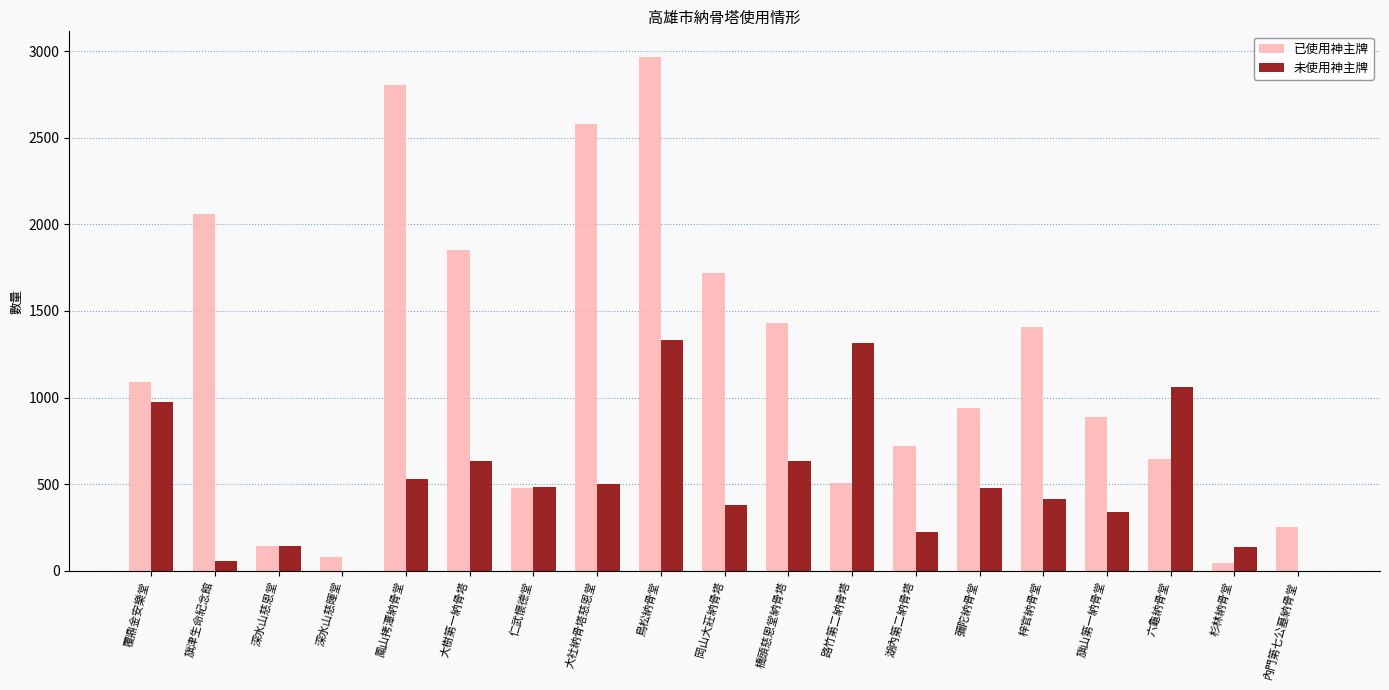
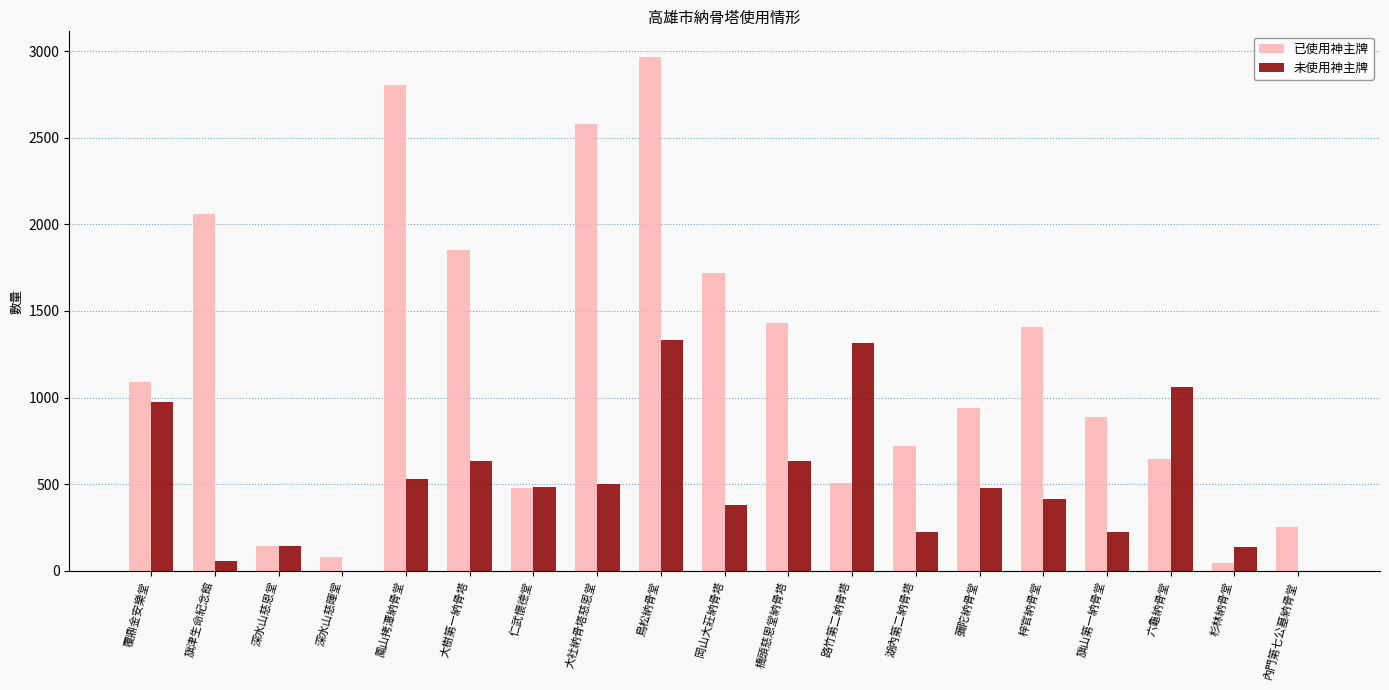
未使用神主牌, 旗山第一納骨堂: 340 -> 220
